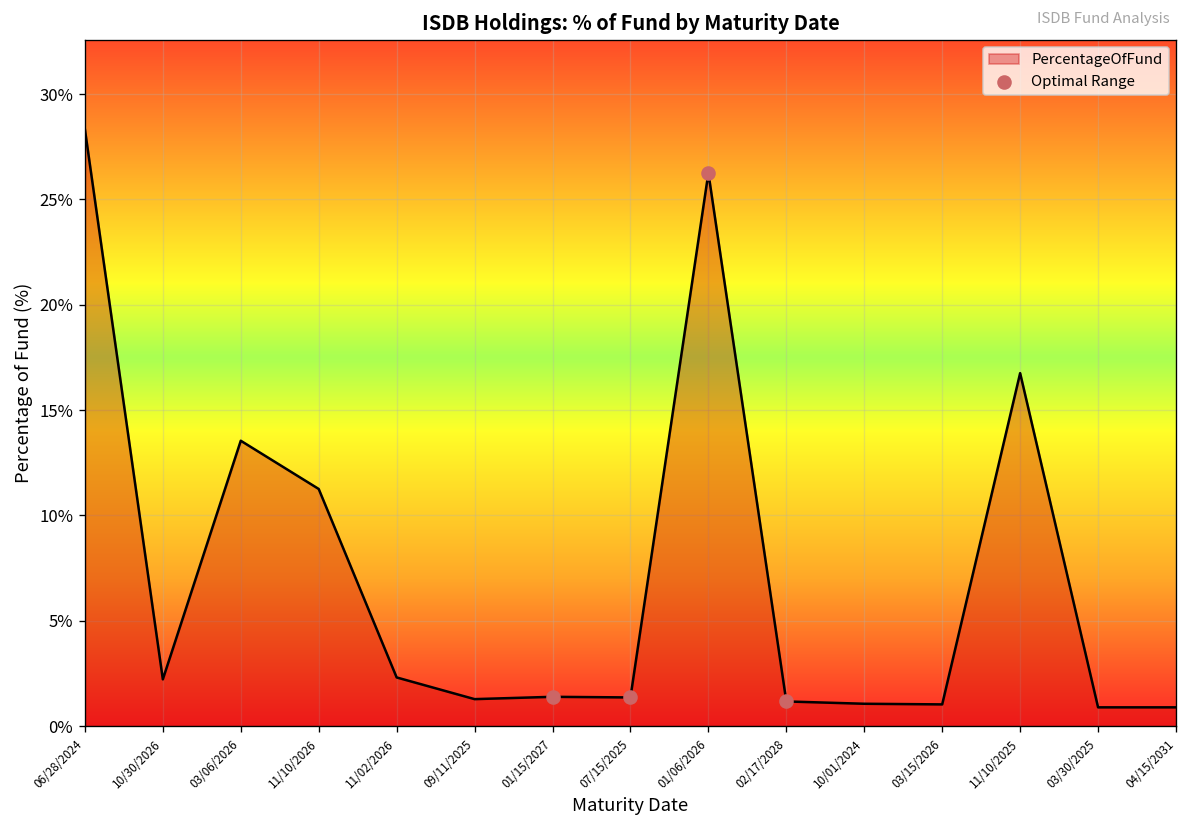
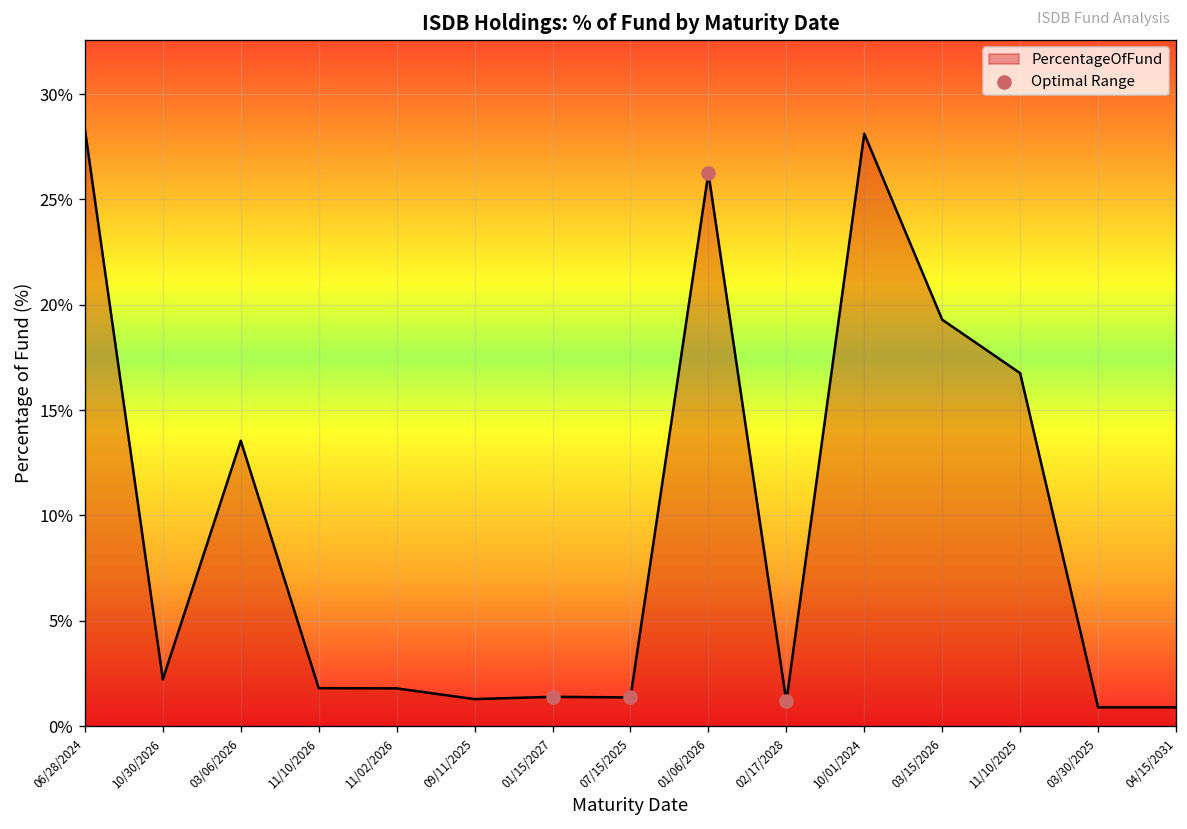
PercentageOfFund, 11/10/2026: 11.3% -> 1.8%
PercentageOfFund, 11/02/2026: 2.3% -> 1.8%
PercentageOfFund, 10/01/2024: 1.1% -> 28.1%
PercentageOfFund, 03/15/2026: 1.0% -> 19.3%
